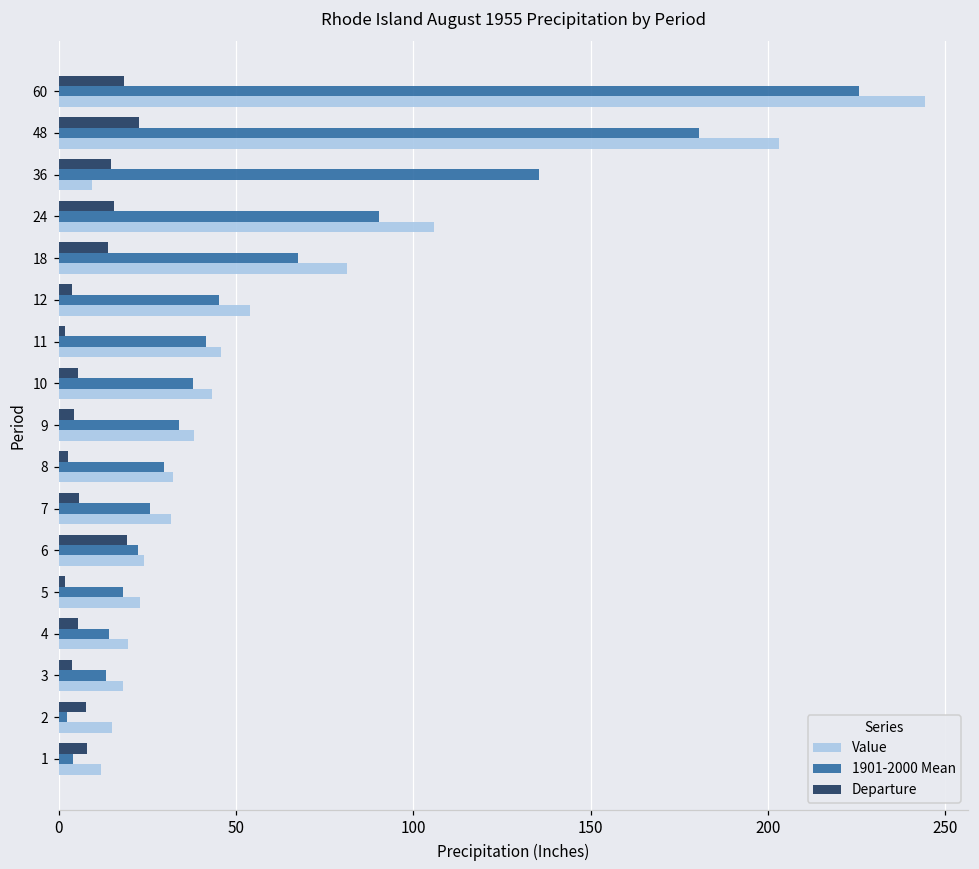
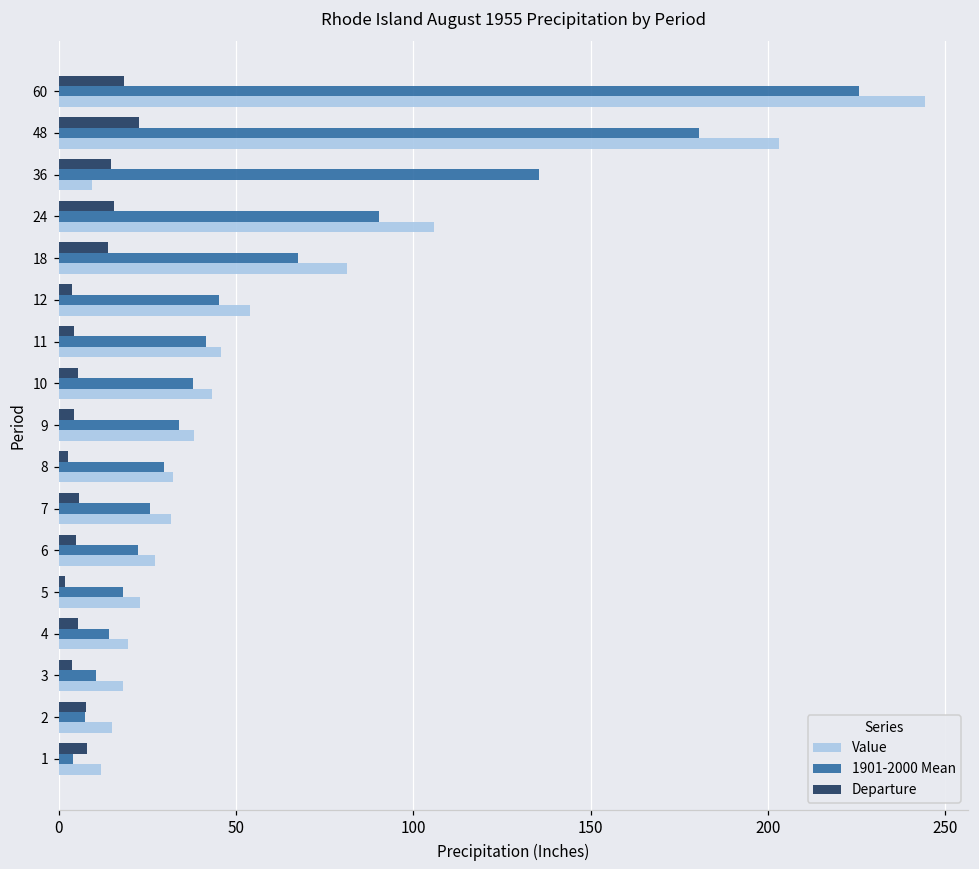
Departure, 11: 2 -> 4
Departure, 6: 19 -> 5
Value, 6: 24 -> 27
1901-2000 Mean, 3: 13 -> 11
1901-2000 Mean, 2: 2 -> 7
